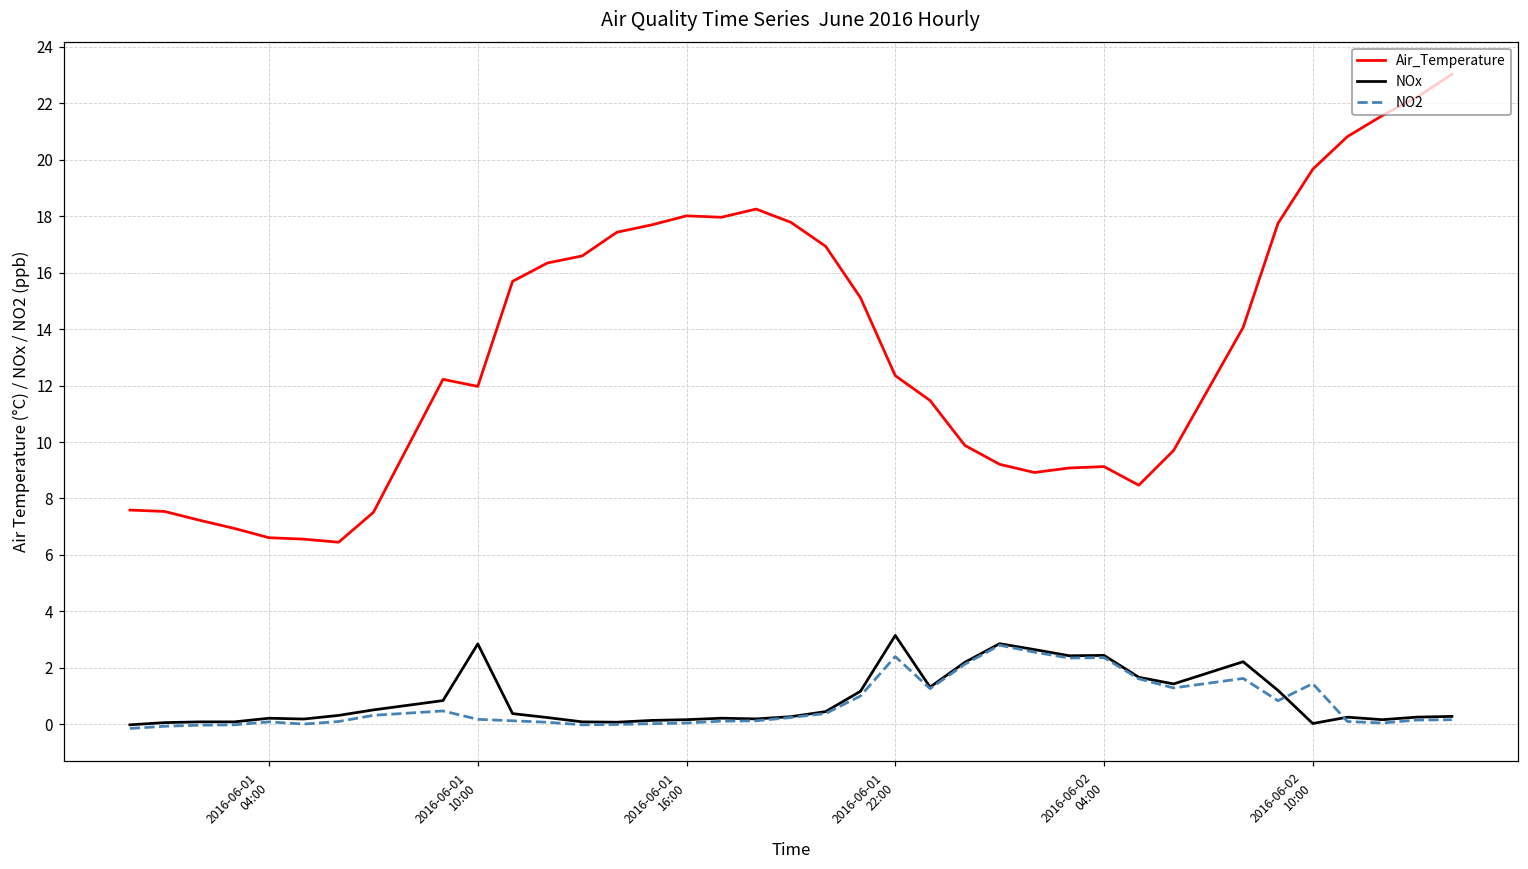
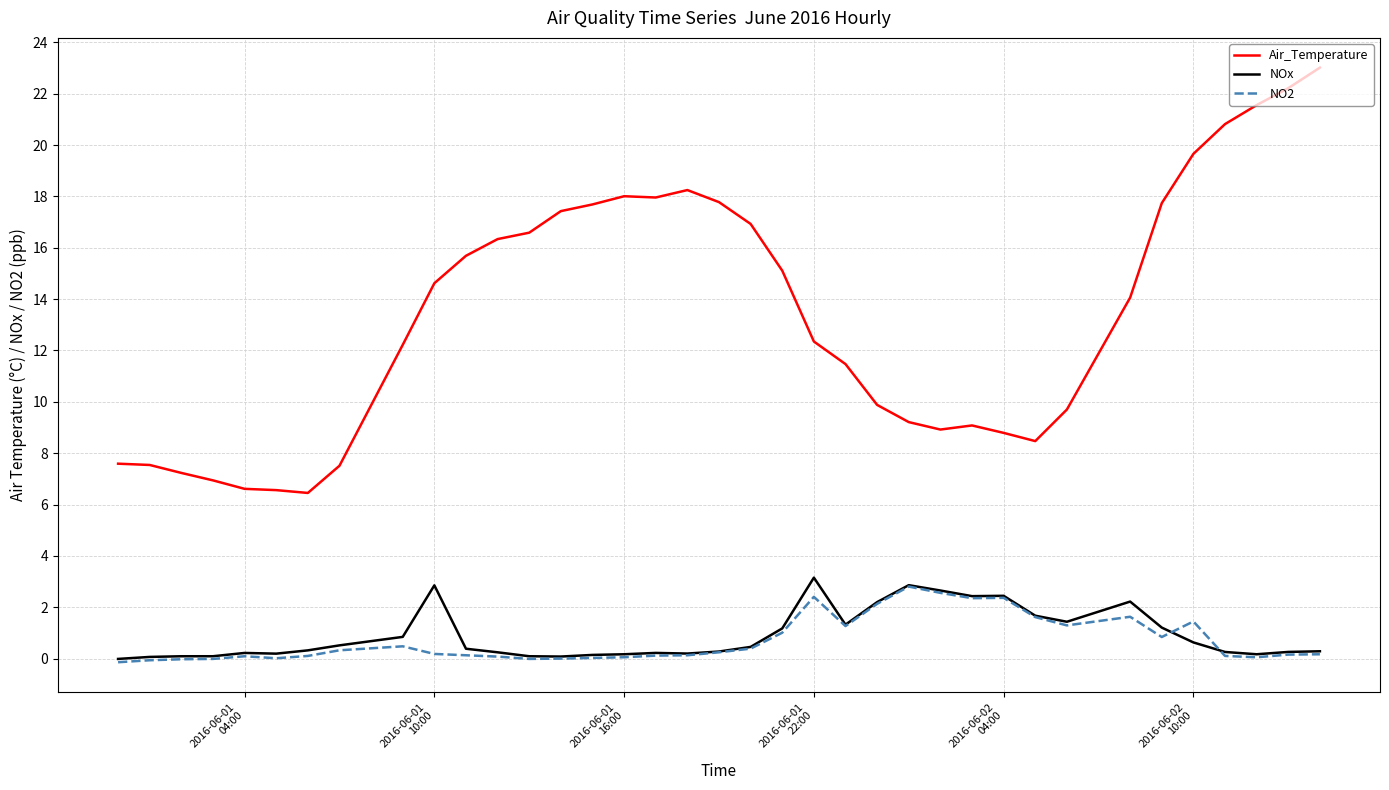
Air_Temperature, 2016-06-01 10:00: 12.0 -> 14.6
Air_Temperature, 2016-06-02 04:00: 9.1 -> 8.8
NOx, 2016-06-02 10:00: 0.0 -> 0.6
